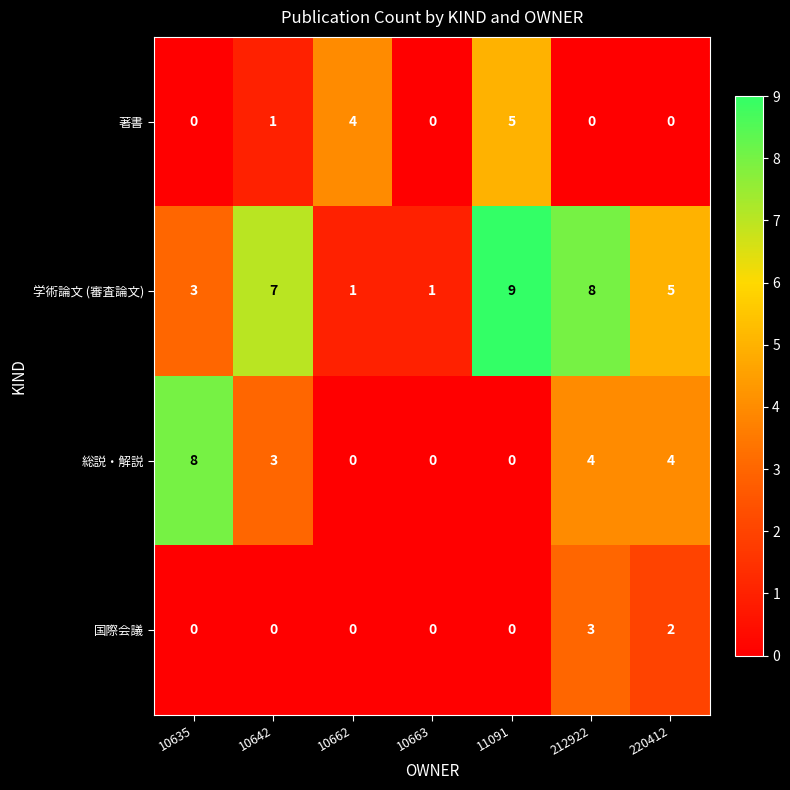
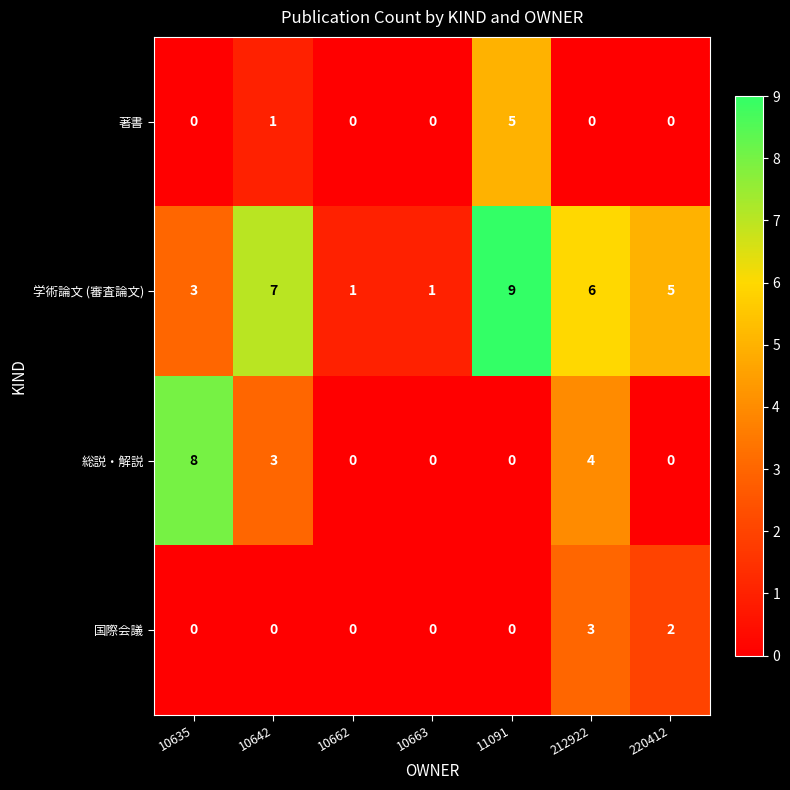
著書, 10662: 4 -> 0
学術論文 (審査論文), 212922: 8 -> 6
総説・解説, 220412: 4 -> 0
